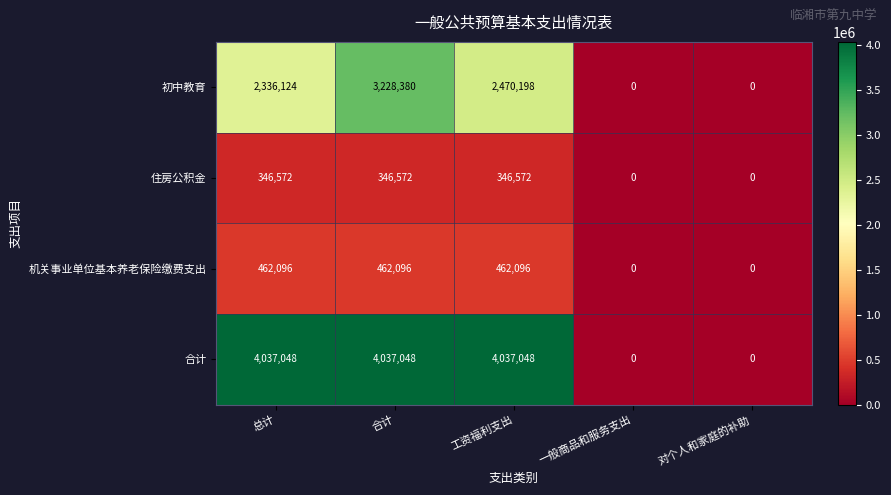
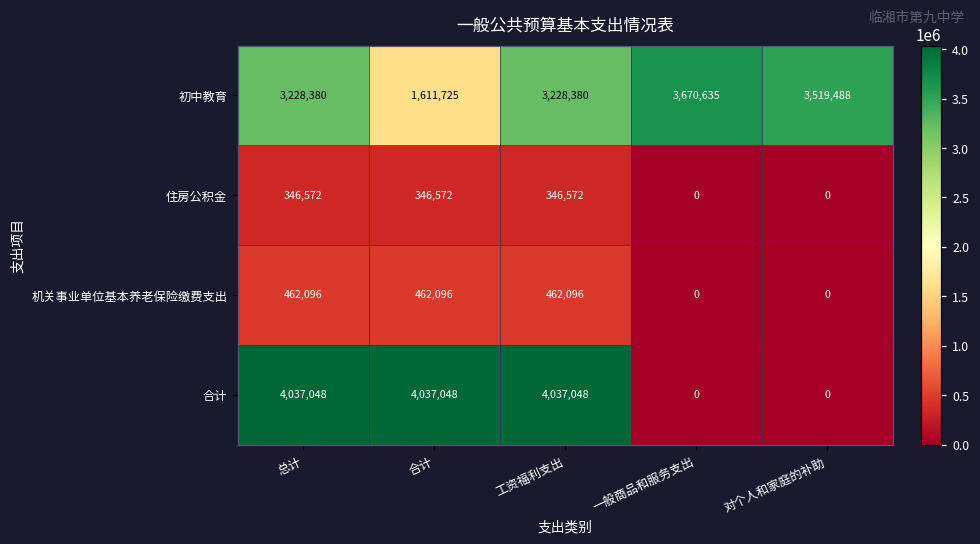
初中教育, 总计: 2,336,124 -> 3,228,380
初中教育, 合计: 3,228,380 -> 1,611,725
初中教育, 工资福利支出: 2,470,198 -> 3,228,380
初中教育, 一般商品和服务支出: 0 -> 3,670,635
初中教育, 对个人和家庭的补助: 0 -> 3,519,488
